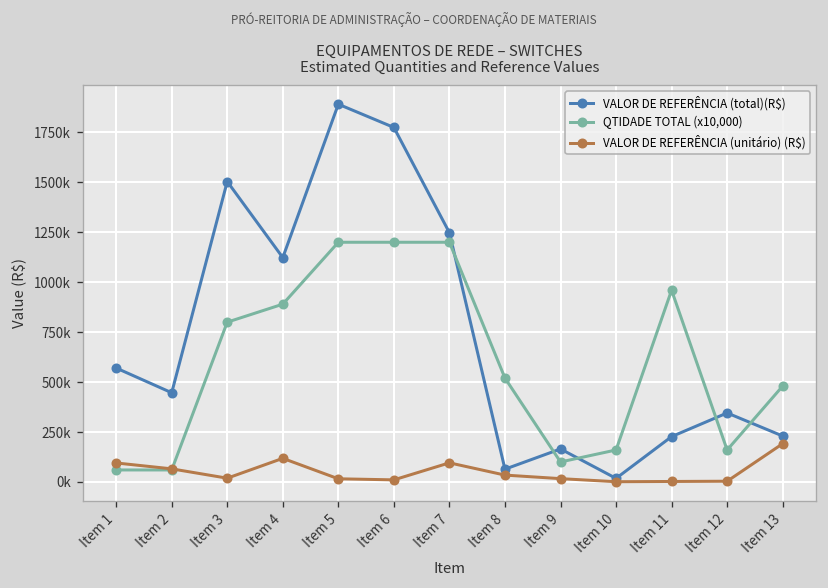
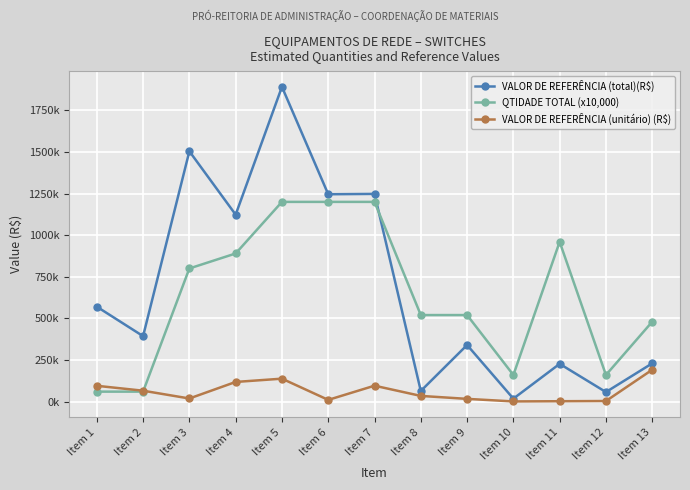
VALOR DE REFERÊNCIA (total)(R$), Item 2: 450000 -> 390000
VALOR DE REFERÊNCIA (unitário) (R$), Item 5: 20000 -> 140000
VALOR DE REFERÊNCIA (total)(R$), Item 6: 1770000 -> 1250000
VALOR DE REFERÊNCIA (total)(R$), Item 9: 170000 -> 340000
QTIDADE TOTAL (x10,000), Item 9: 100000 -> 520000
VALOR DE REFERÊNCIA (total)(R$), Item 12: 350000 -> 60000
